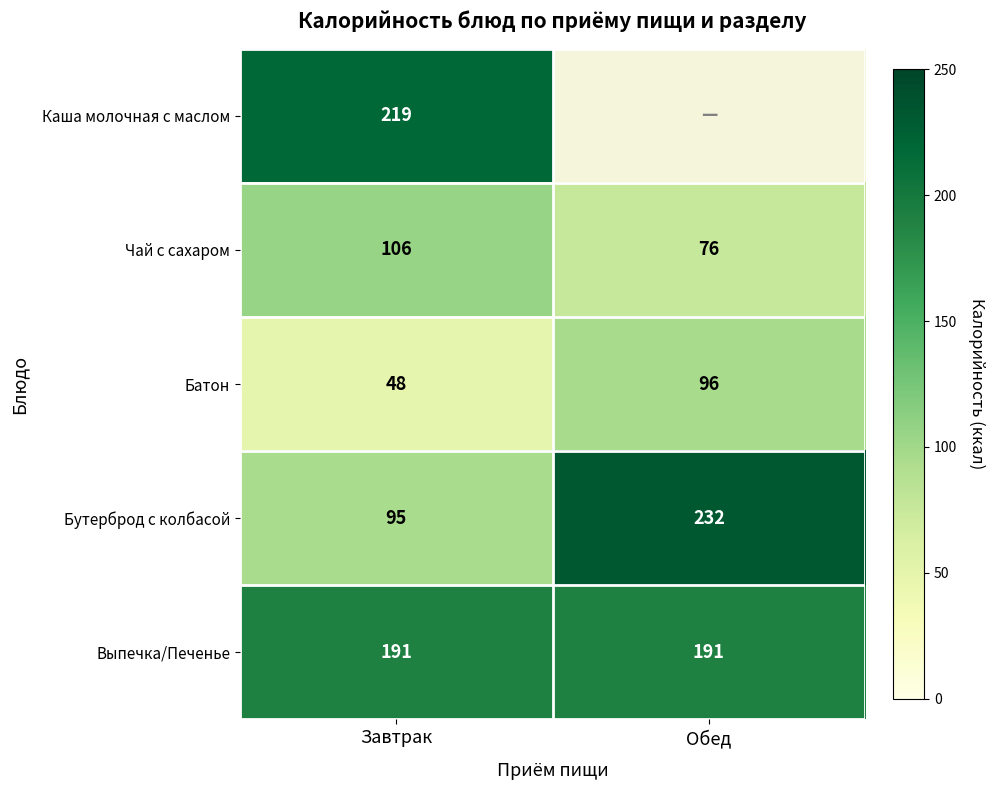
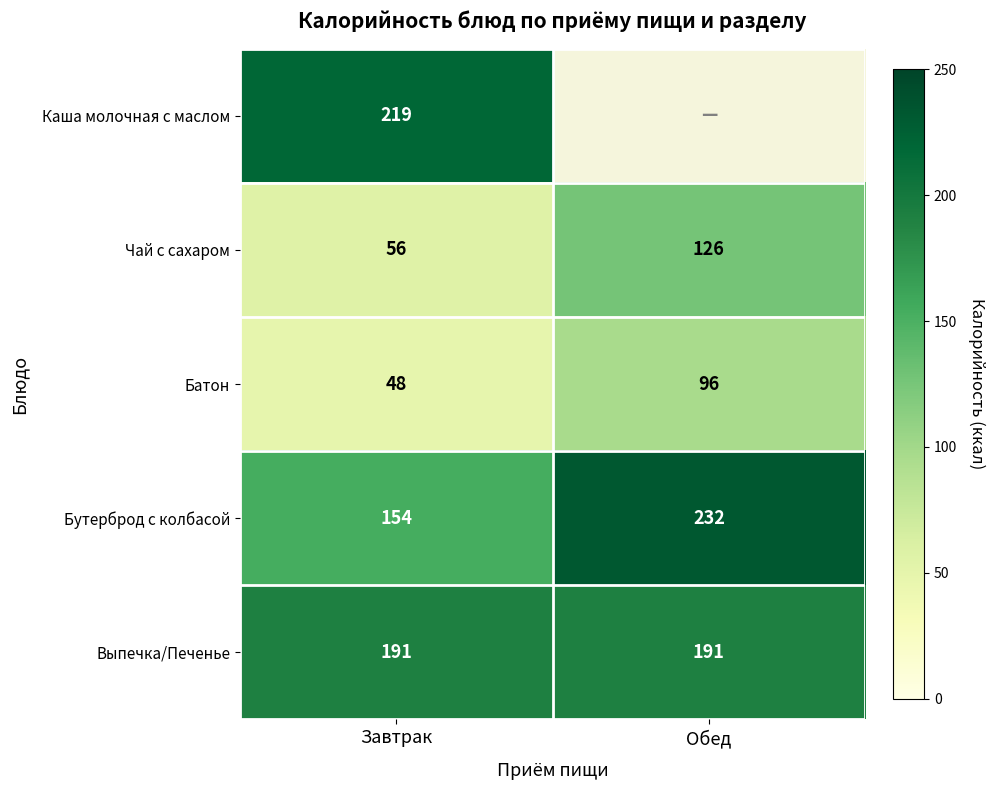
Чай с сахаром, Завтрак: 106 -> 56
Чай с сахаром, Обед: 76 -> 126
Бутерброд с колбасой, Завтрак: 95 -> 154
